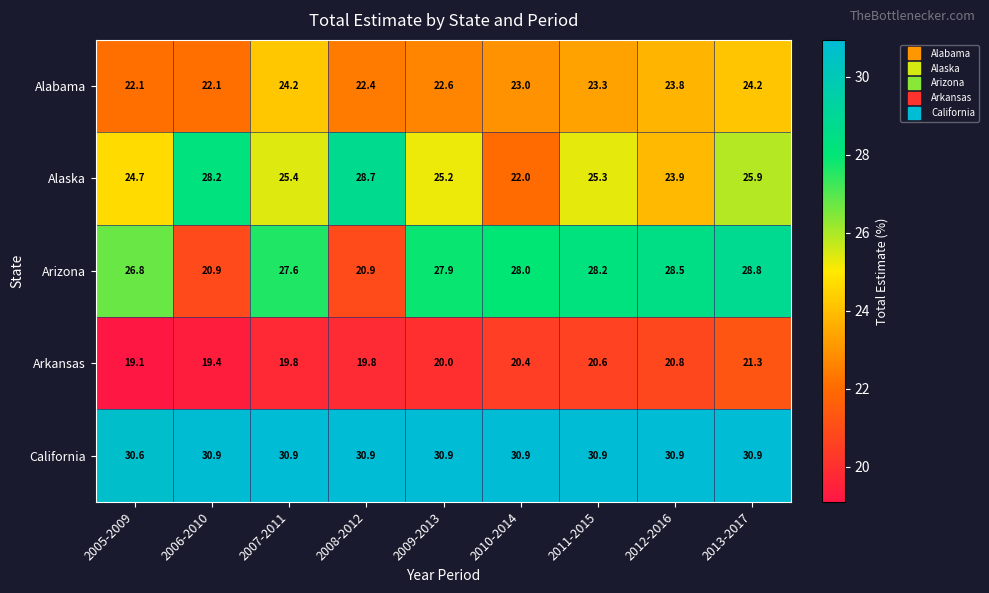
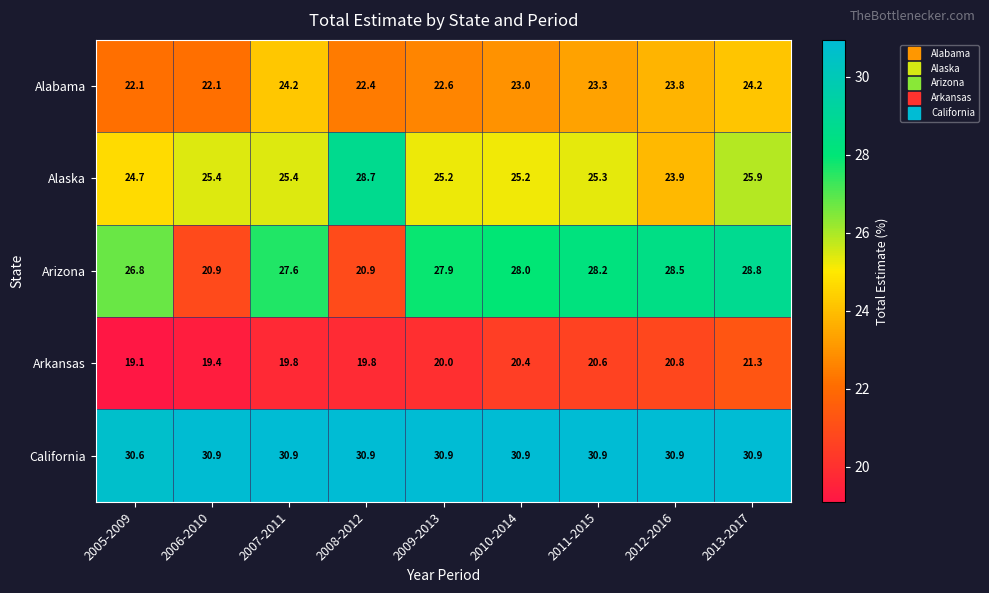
Alaska, 2006-2010: 28.2 -> 25.4
Alaska, 2010-2014: 22.0 -> 25.2
